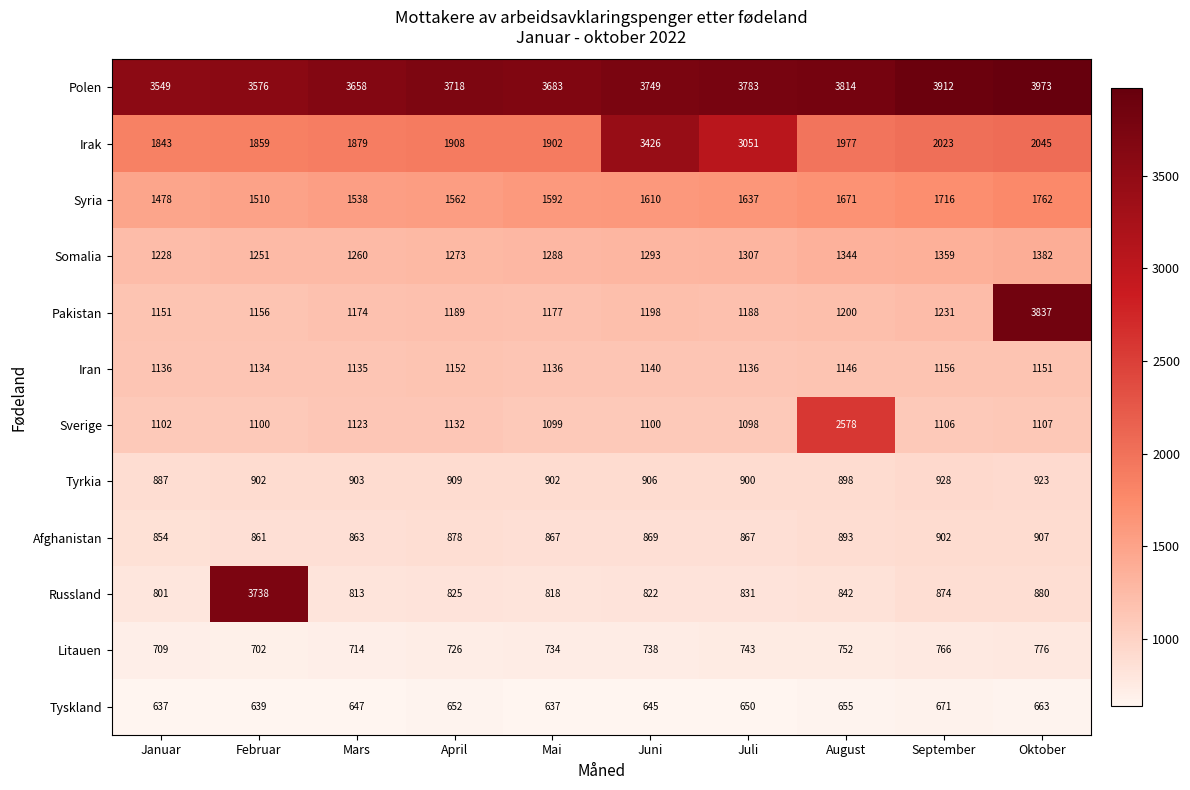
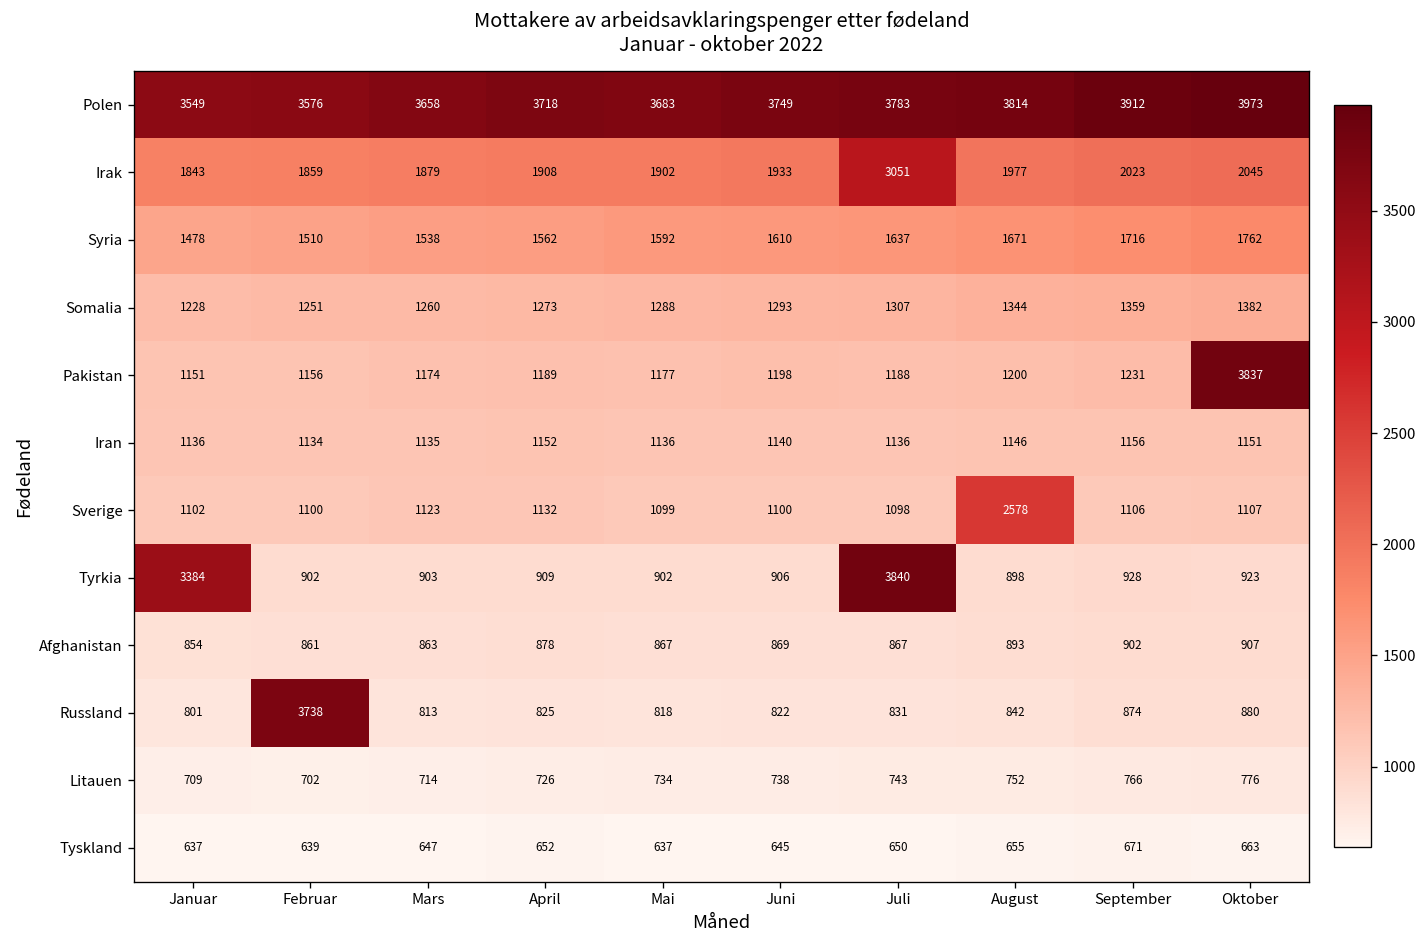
Irak, Juni: 3426 -> 1933
Tyrkia, Januar: 887 -> 3384
Tyrkia, Juli: 900 -> 3840
